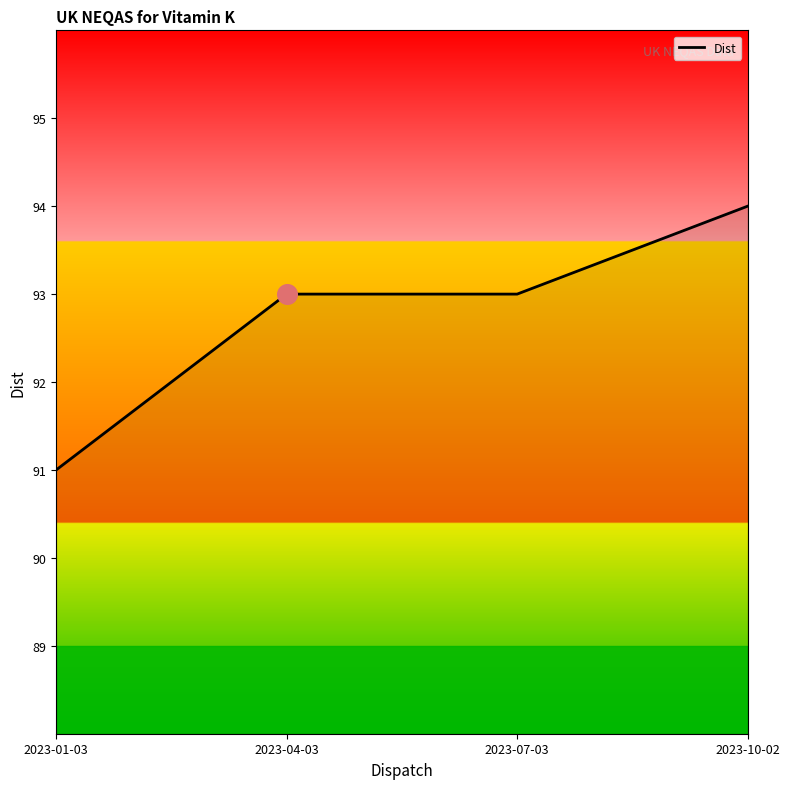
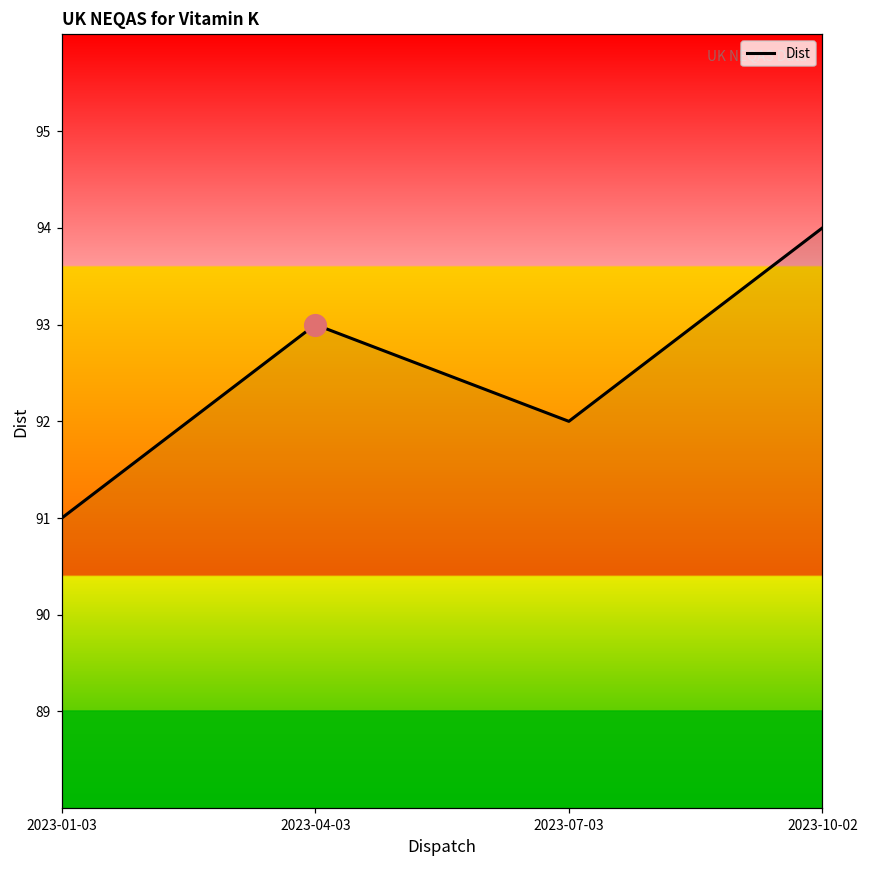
Dist, 2023-07-03: 93 -> 92
